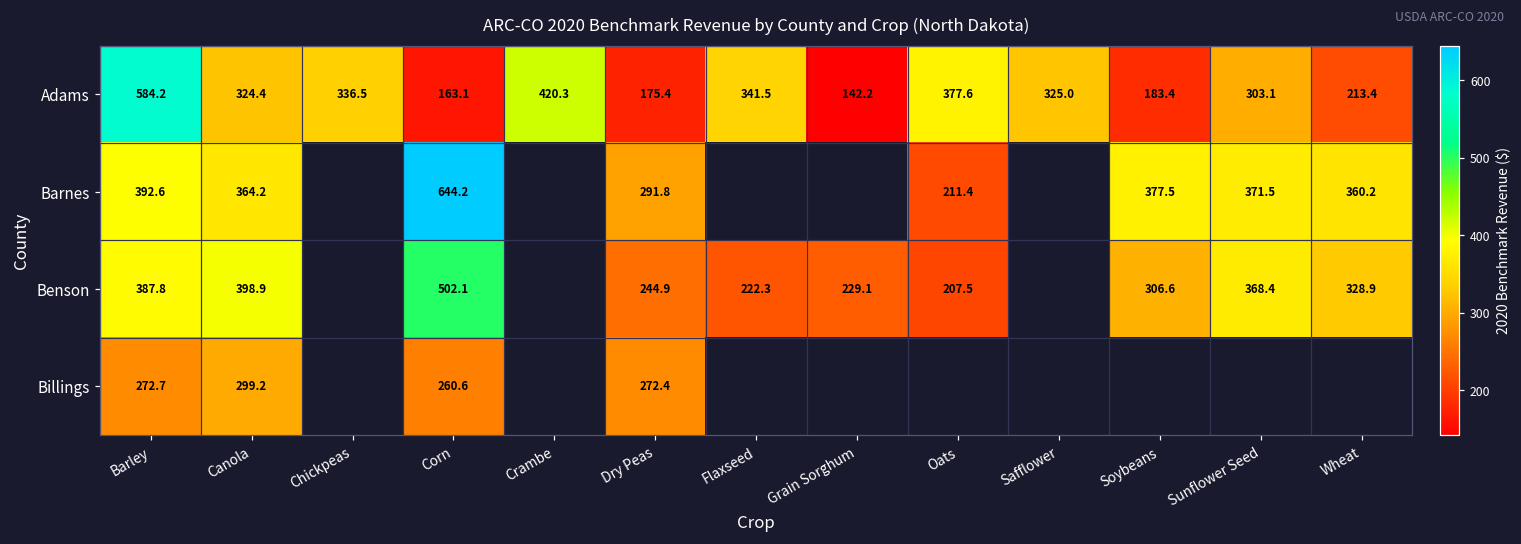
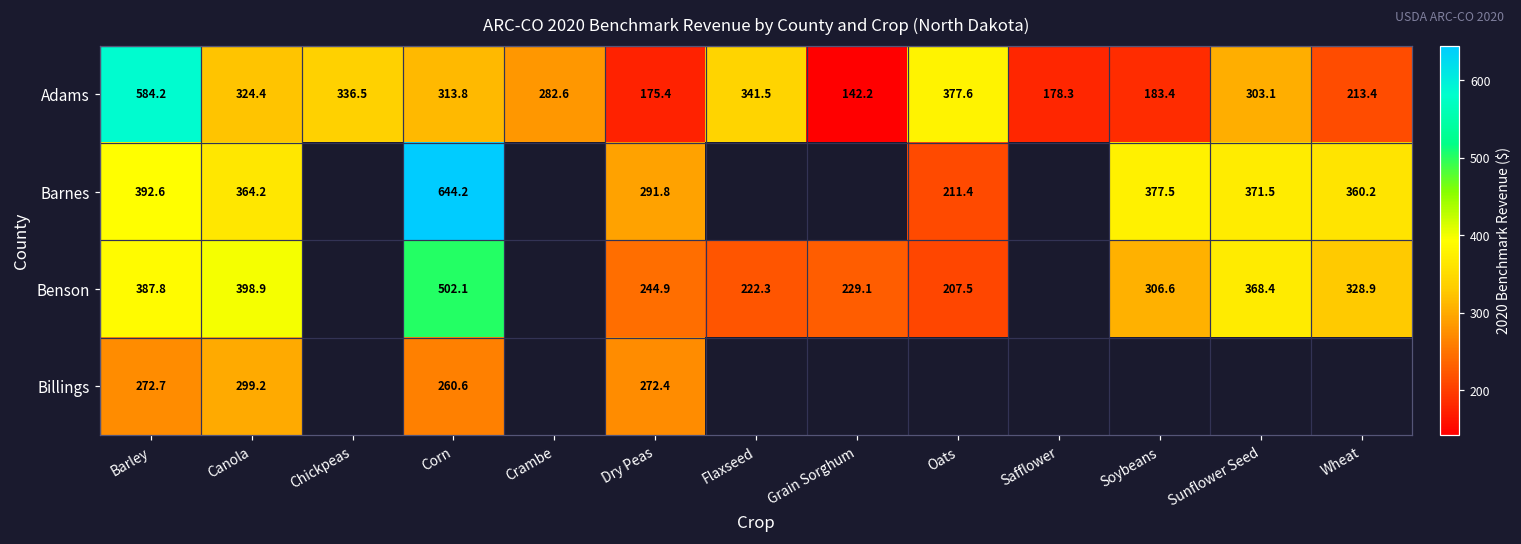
Adams, Corn: 163.1 -> 313.8
Adams, Crambe: 420.3 -> 282.6
Adams, Safflower: 325.0 -> 178.3
